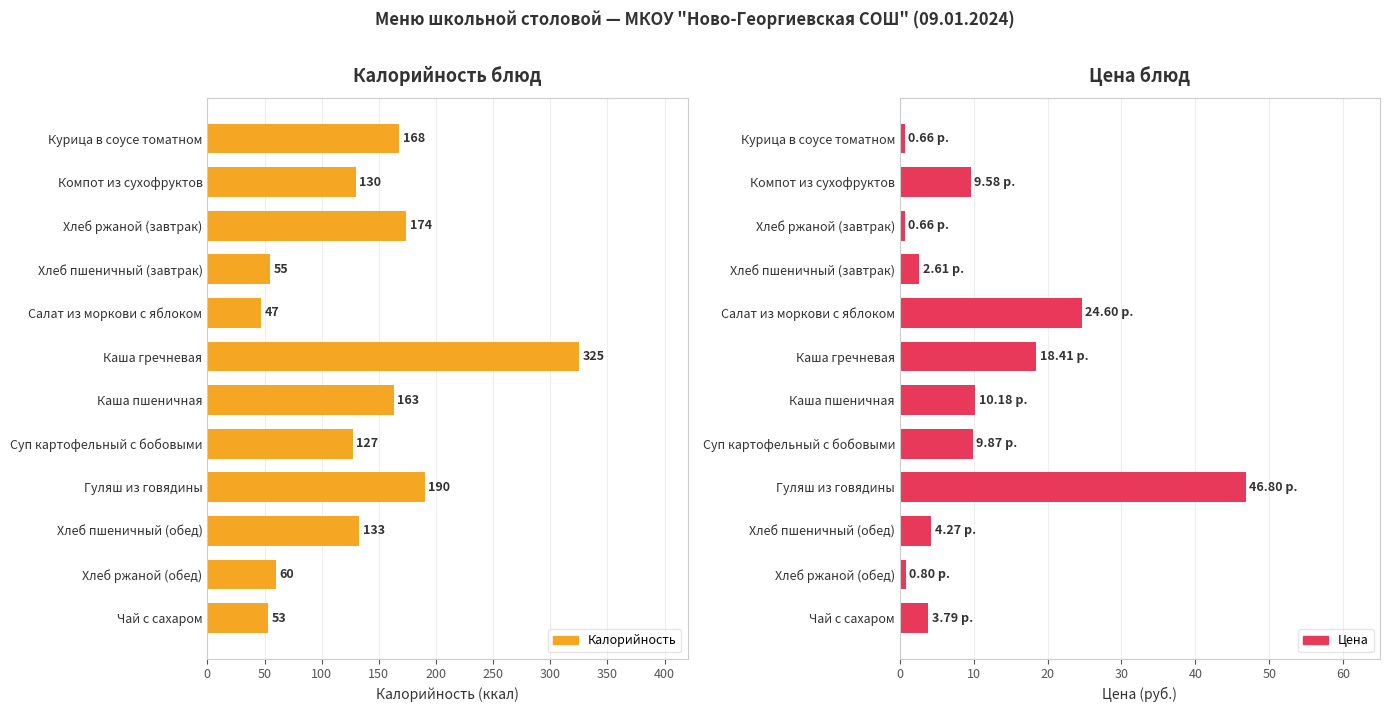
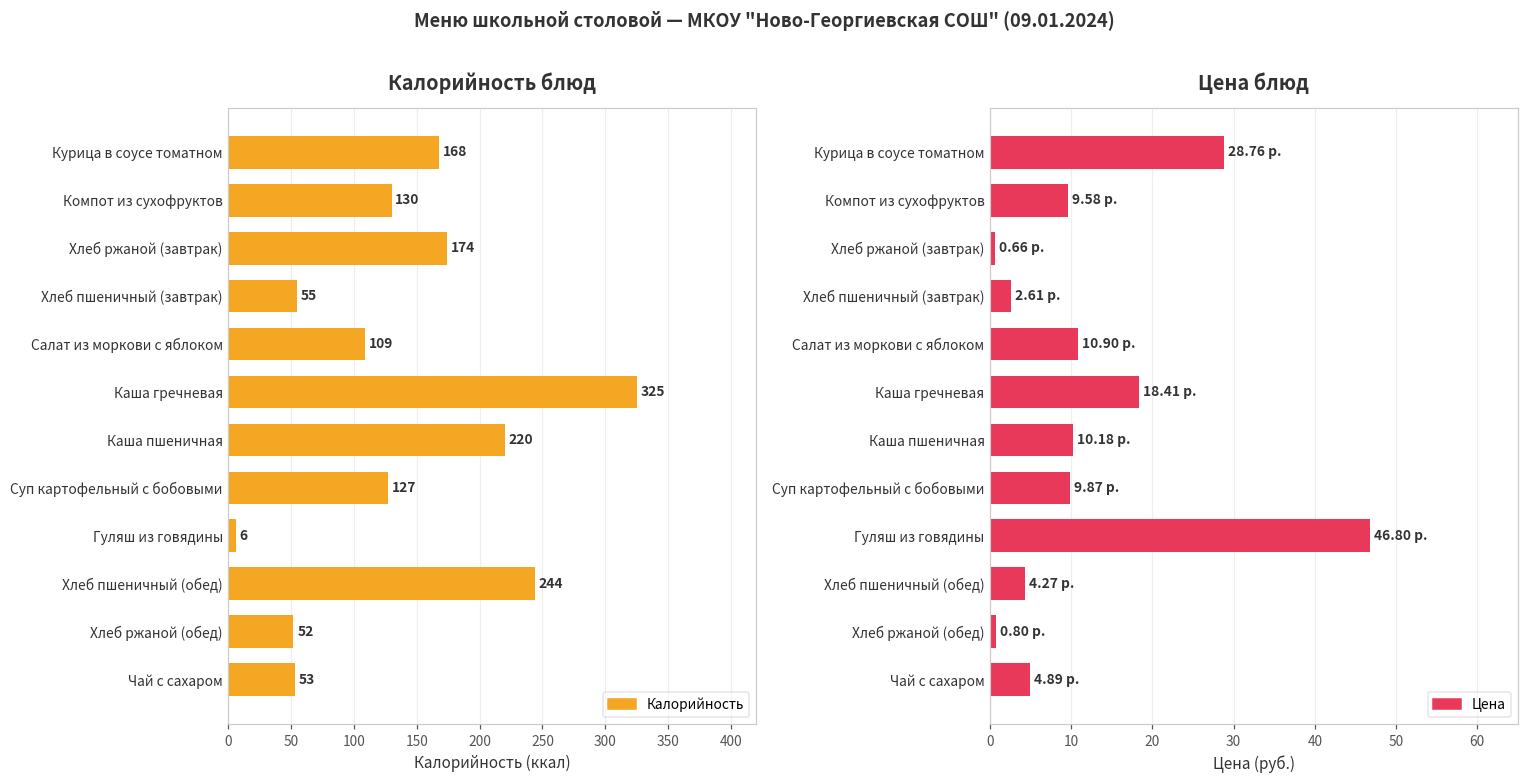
Калорийность блюд, Салат из моркови с яблоком: 47 -> 109
Калорийность блюд, Каша пшеничная: 163 -> 220
Калорийность блюд, Гуляш из говядины: 190 -> 6
Калорийность блюд, Хлеб пшеничный (обед): 133 -> 244
Калорийность блюд, Хлеб ржаной (обед): 60 -> 52
Цена блюд, Курица в соусе томатном: 0.66 -> 28.76
Цена блюд, Салат из моркови с яблоком: 24.60 -> 10.90
Цена блюд, Чай с сахаром: 3.79 -> 4.89
